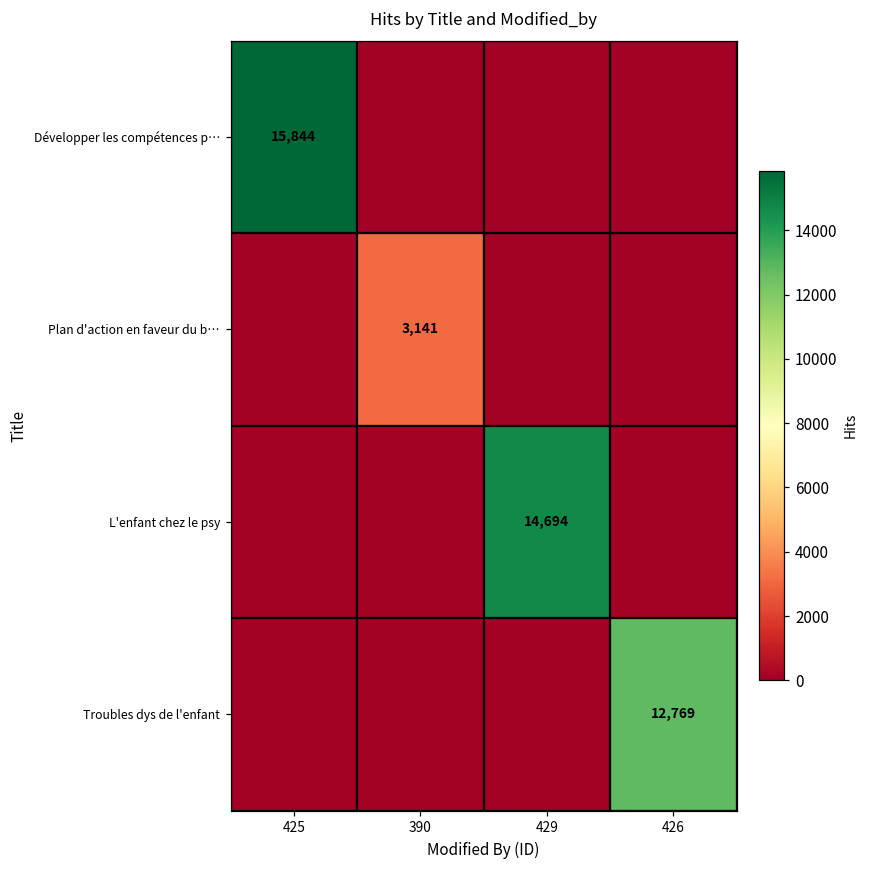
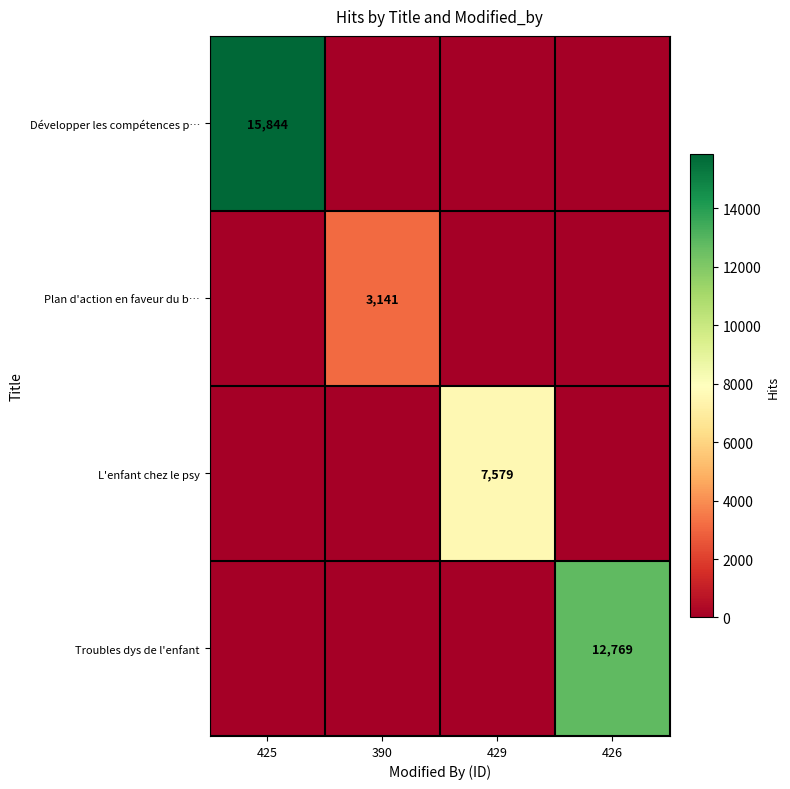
L'enfant chez le psy, 429: 14,694 -> 7,579
